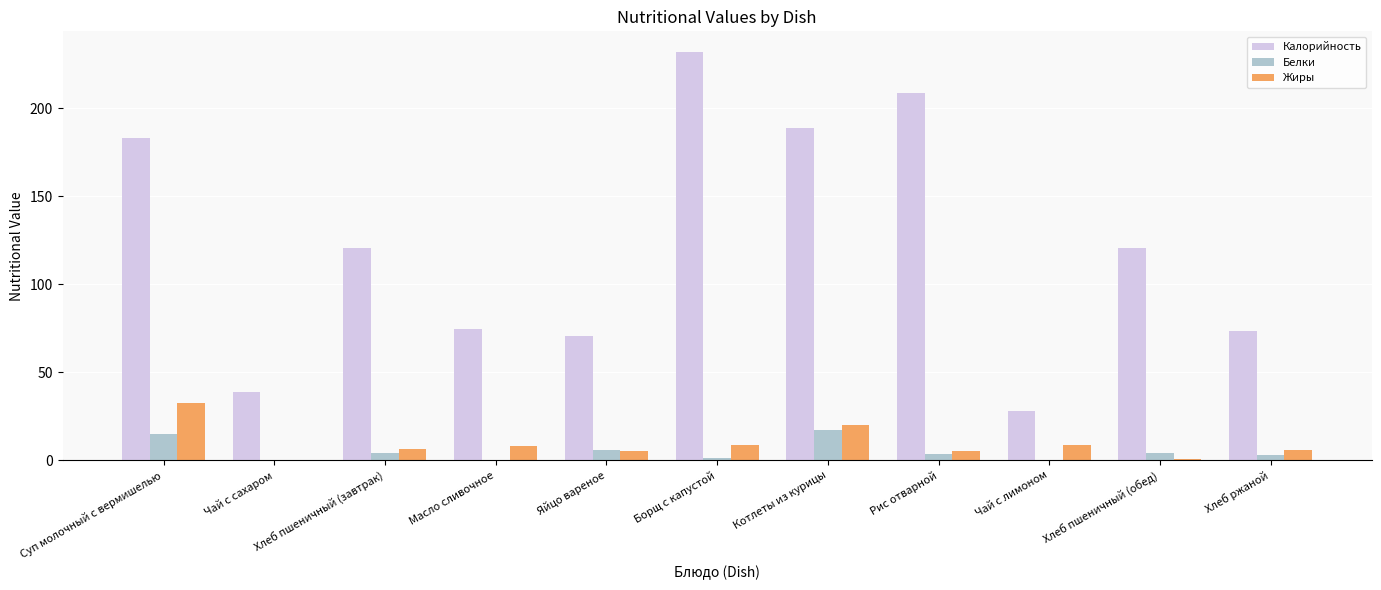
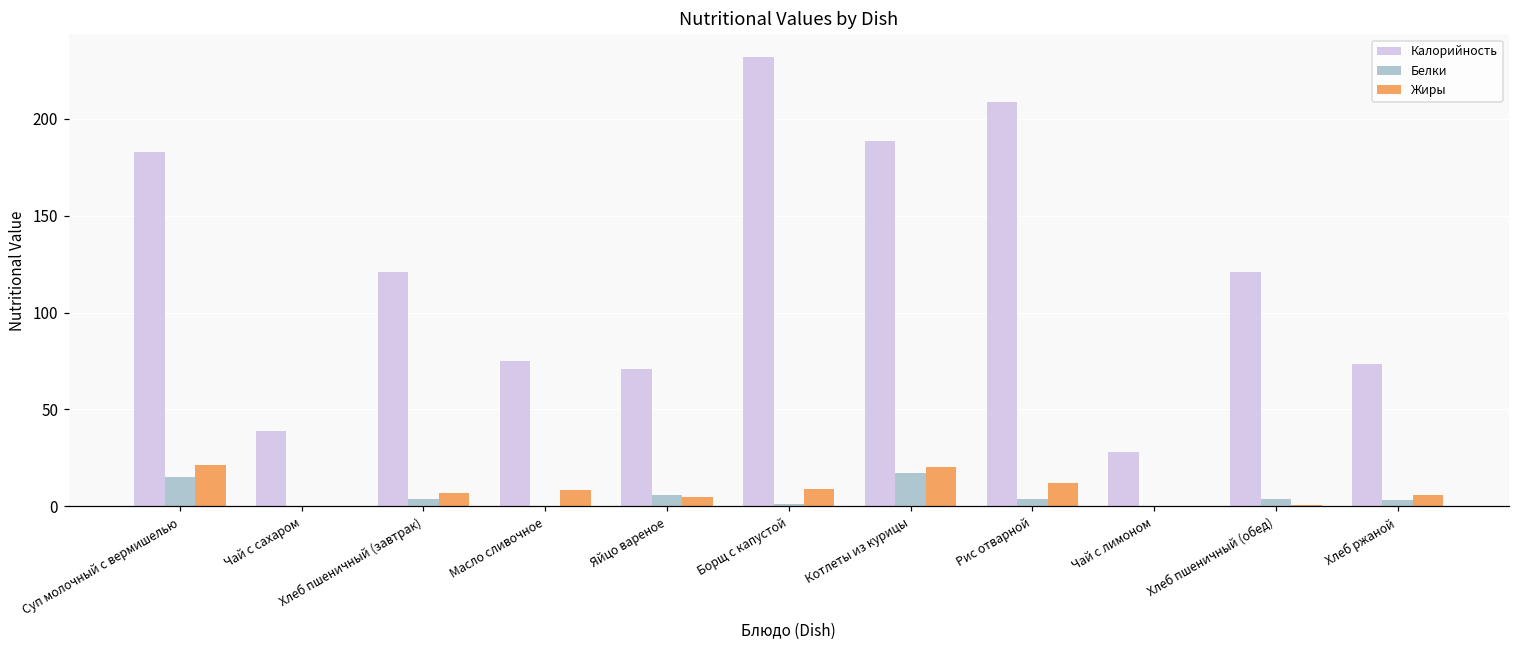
Жиры, Суп молочный с вермишелью: 33 -> 21
Жиры, Рис отварной: 5 -> 12
Жиры, Чай с лимоном: 8 -> 0
